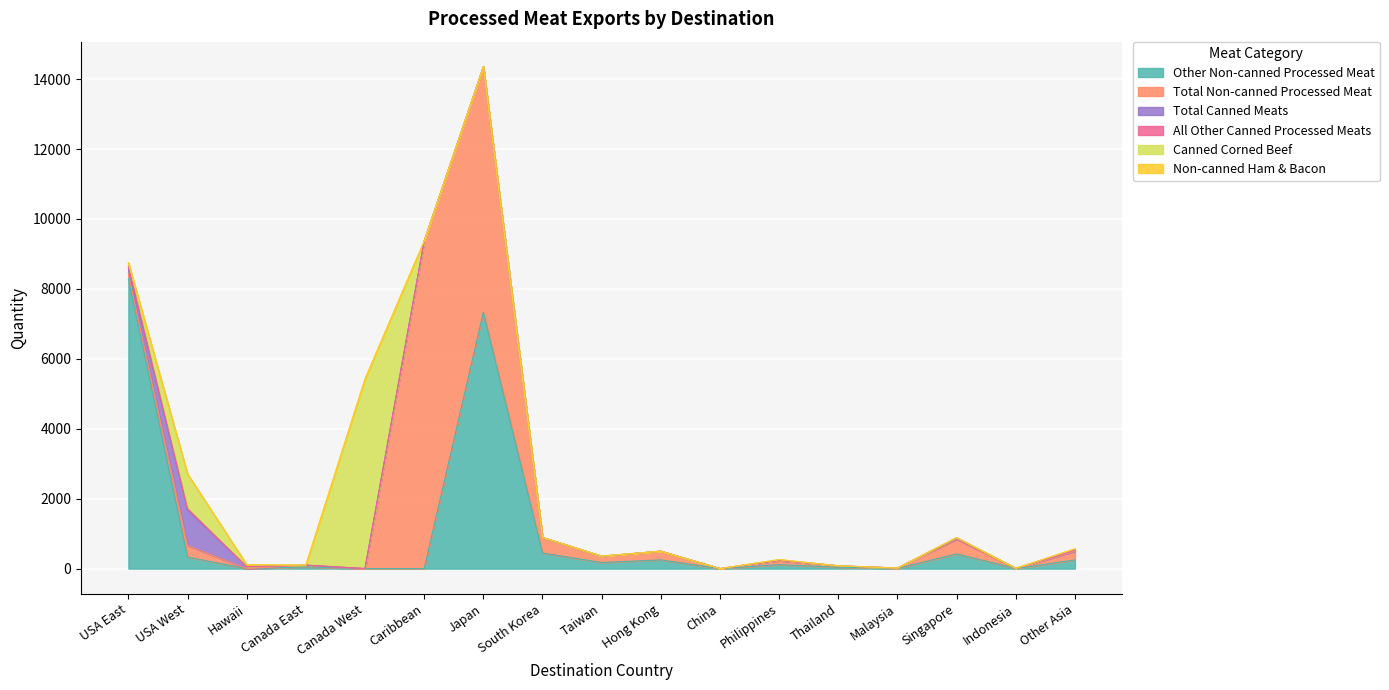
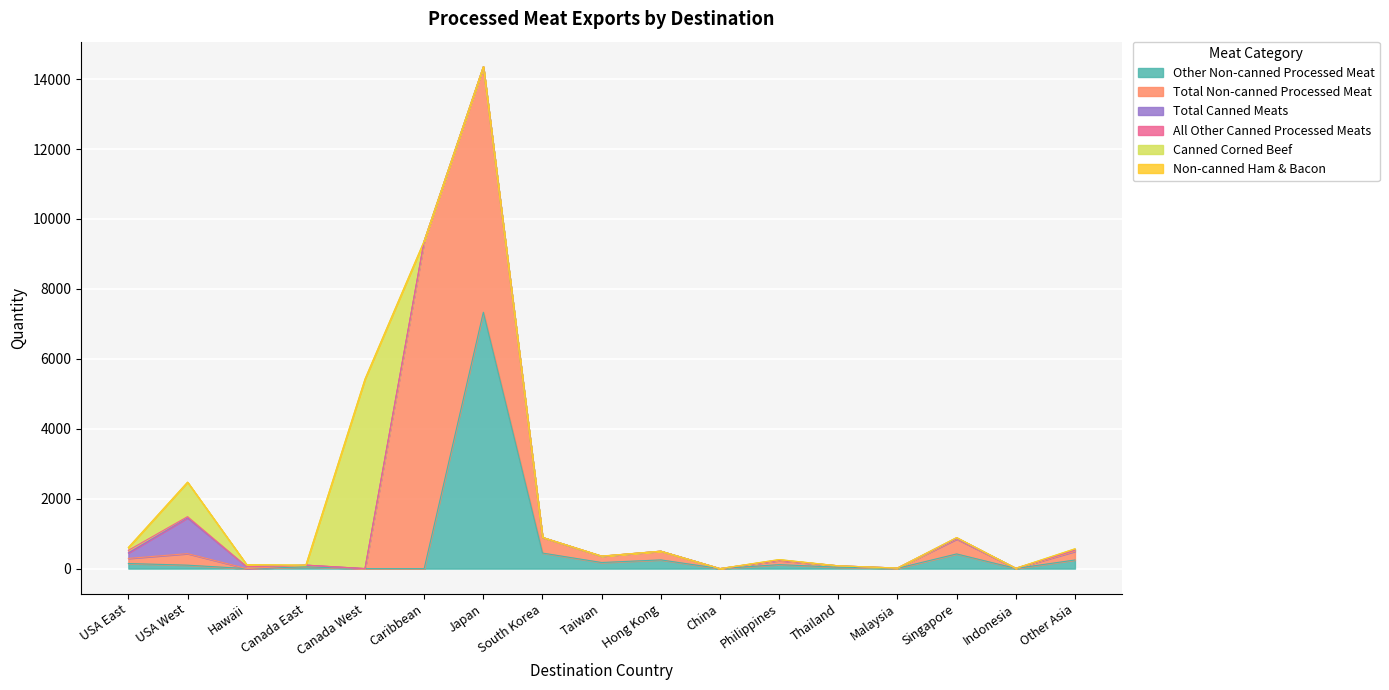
Other Non-canned Processed Meat, USA East: 8300 -> 100
Other Non-canned Processed Meat, USA West: 300 -> 100
